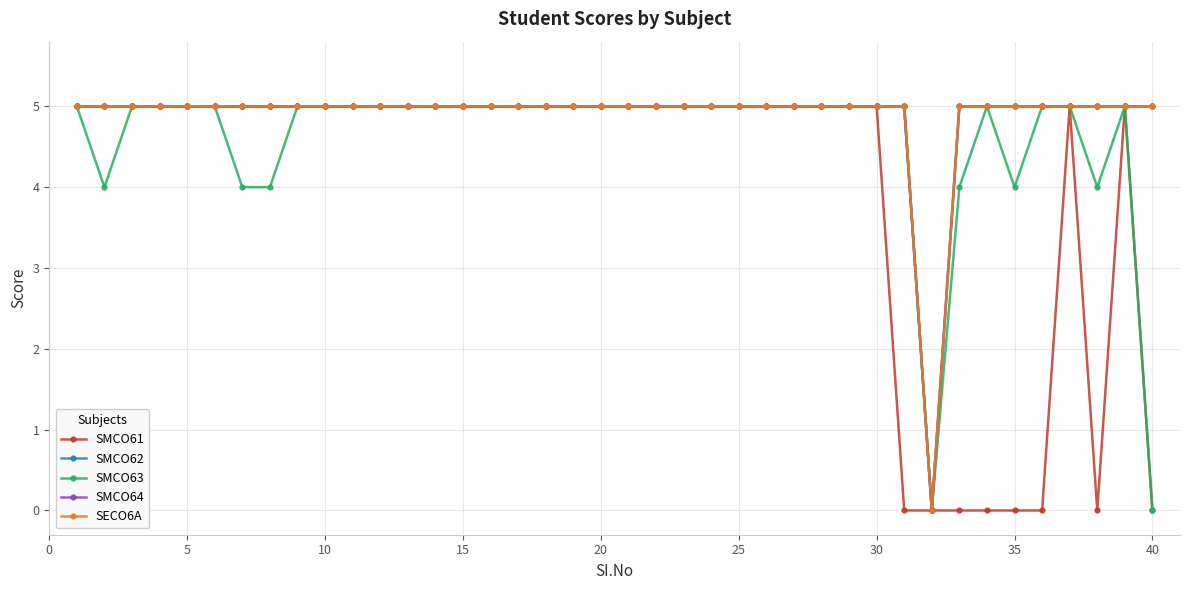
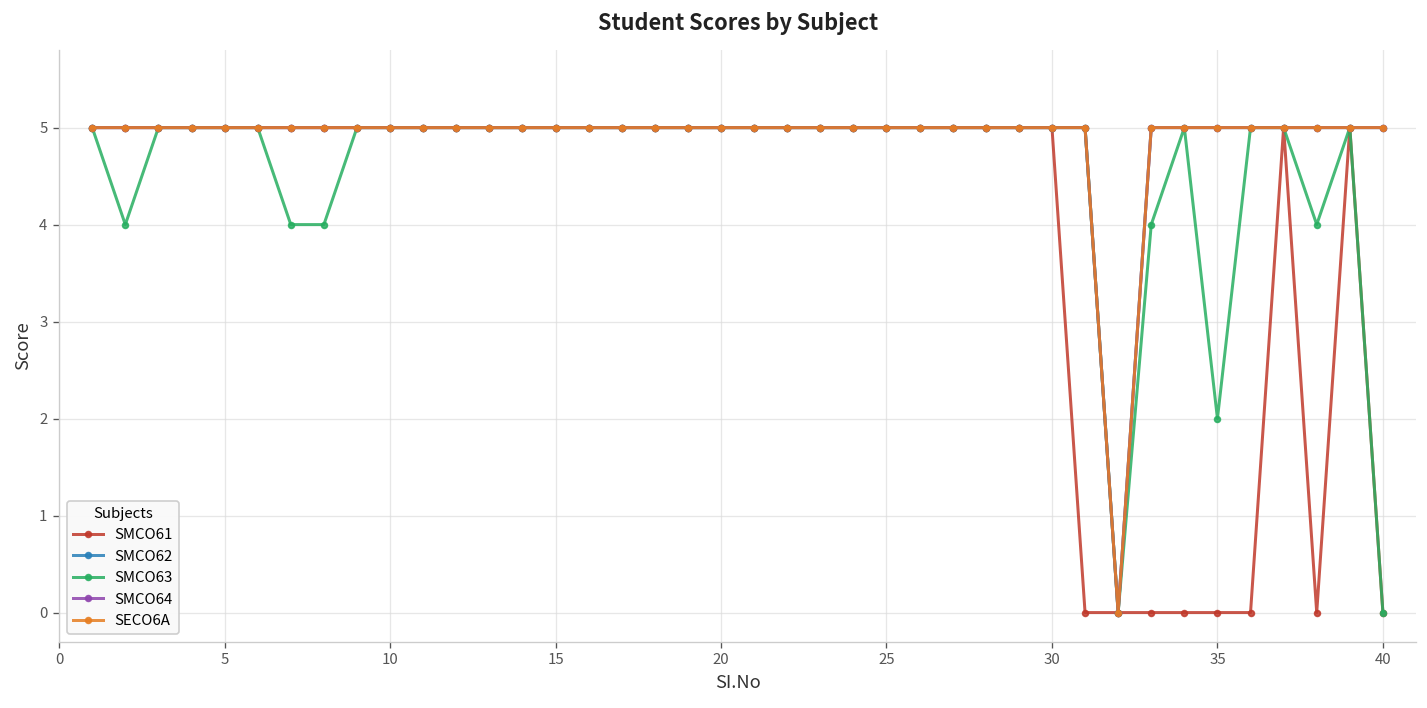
SMCO63, 35: 4 -> 2
